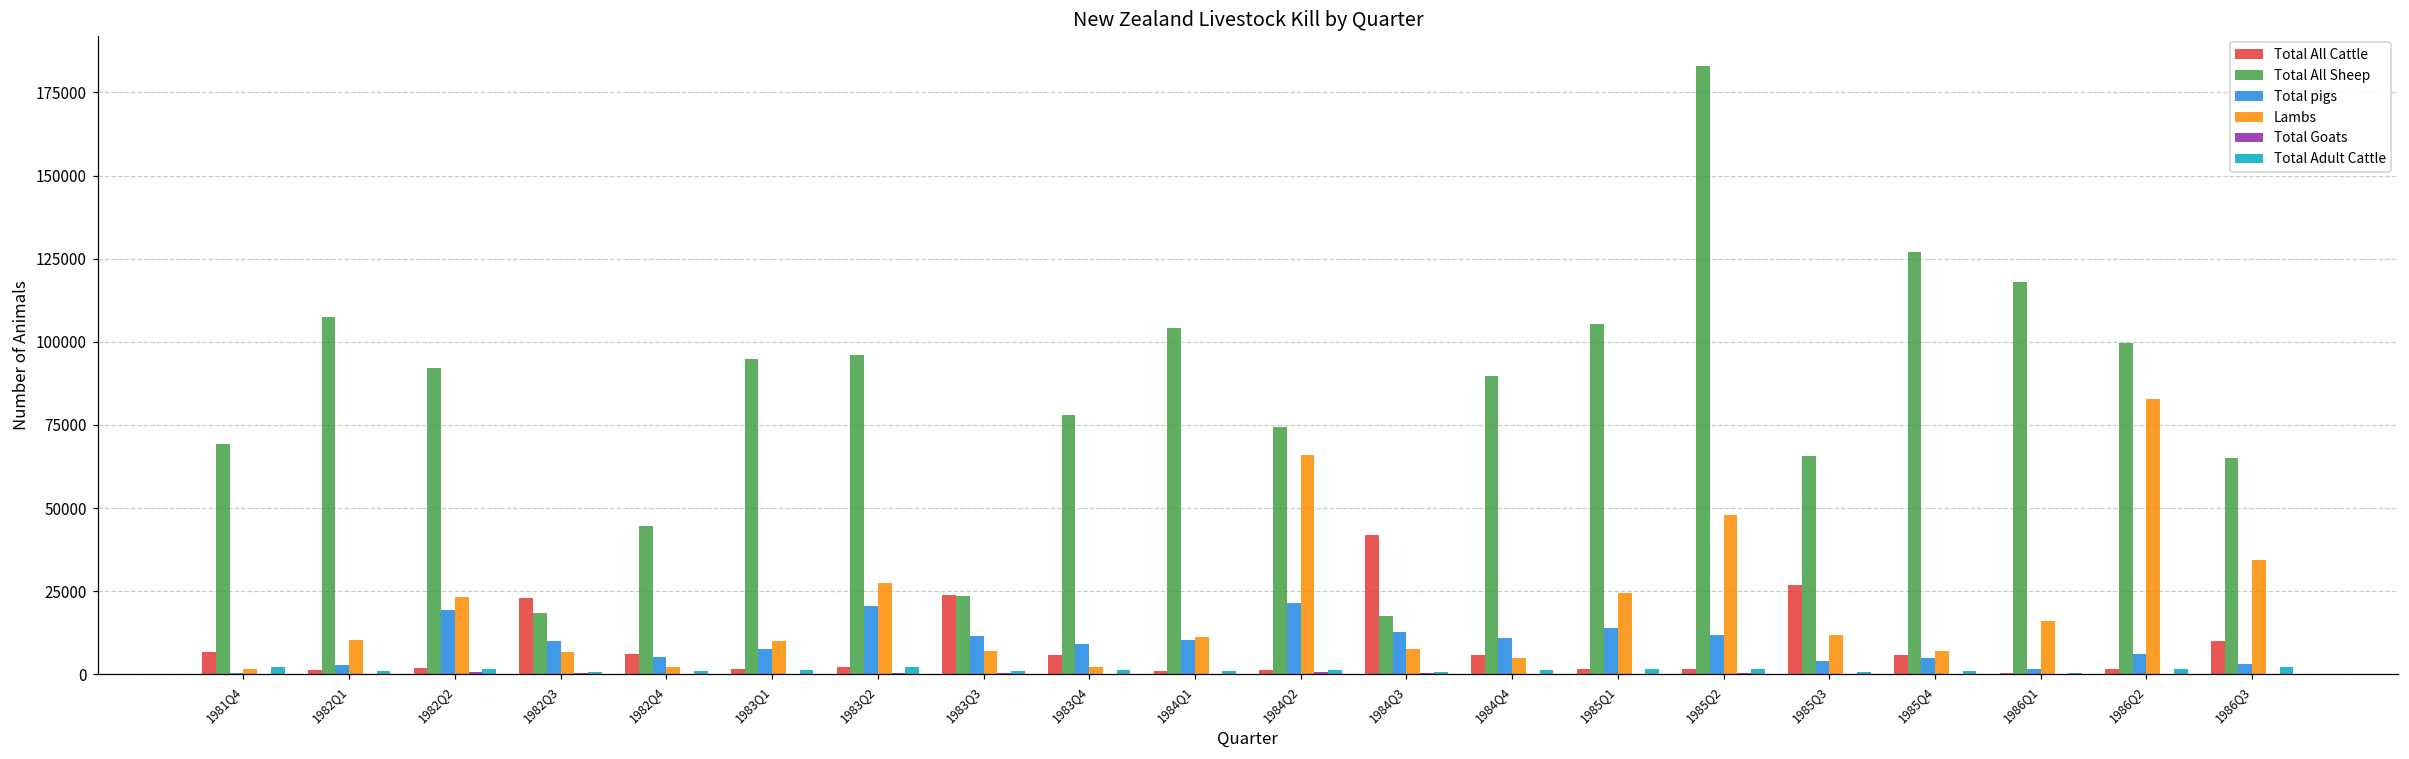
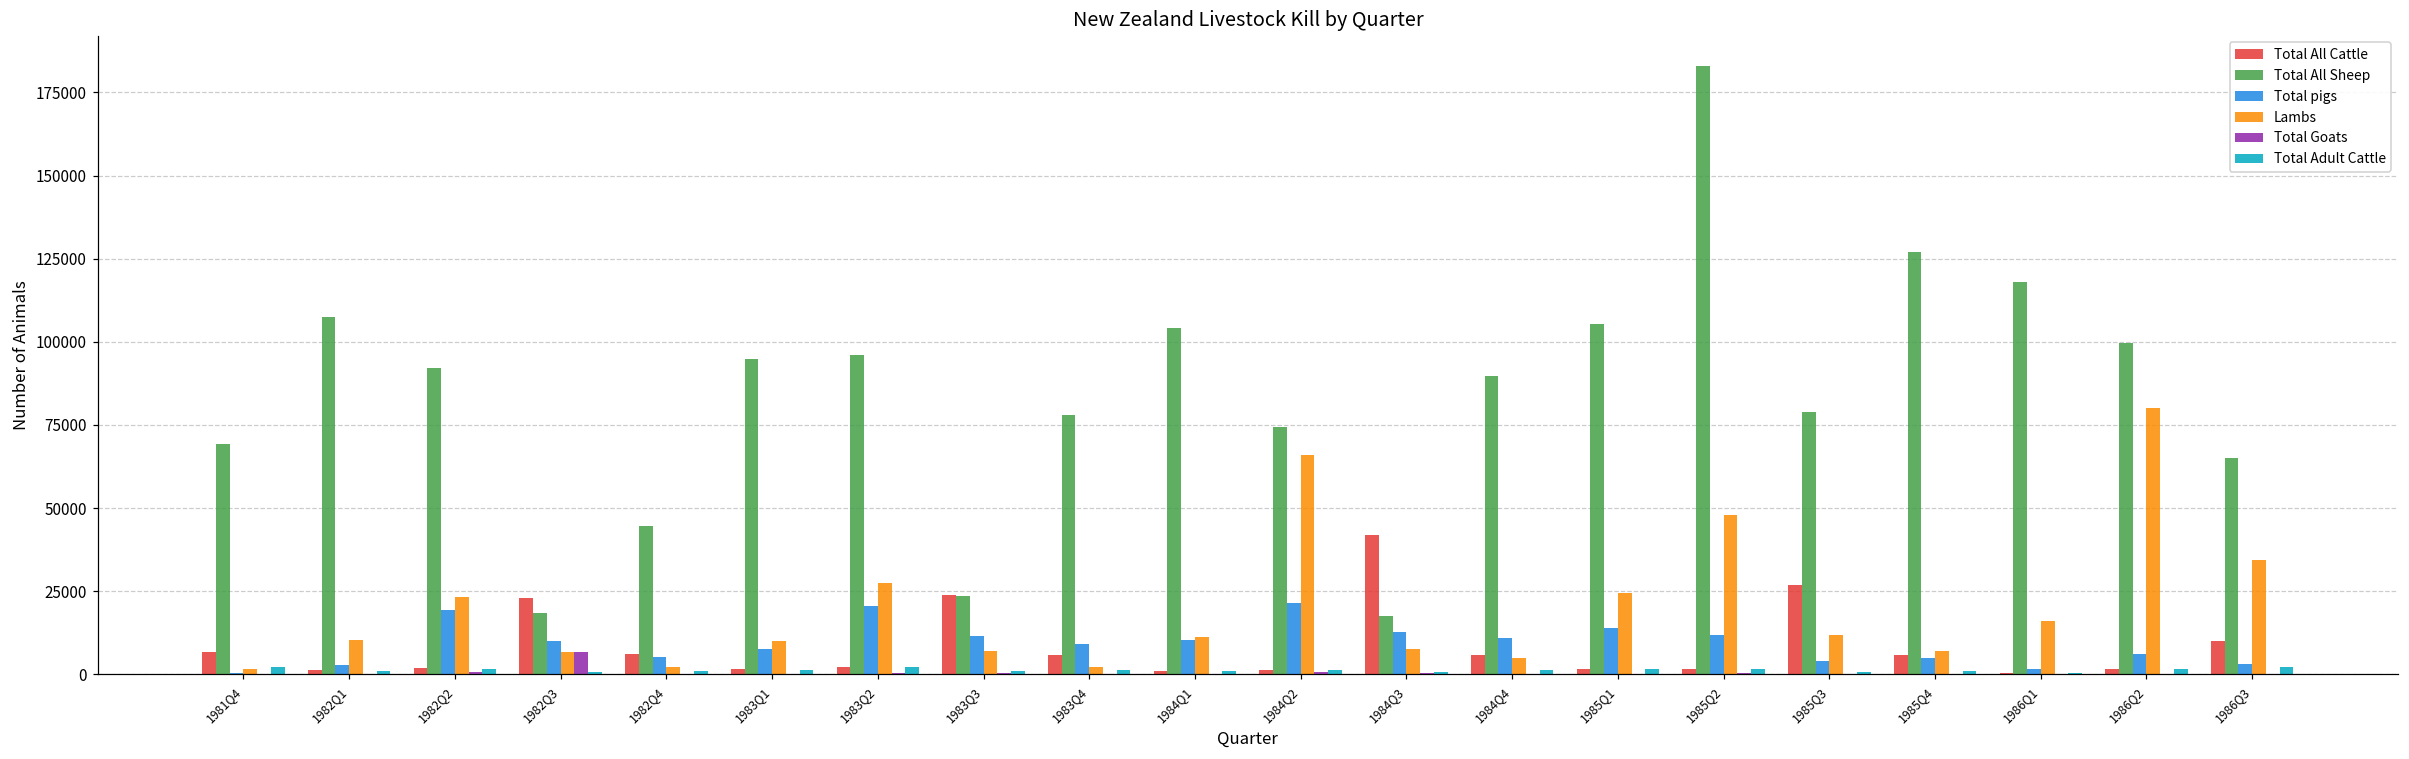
Total Goats, 1982Q3: 0 -> 7000
Total All Sheep, 1985Q3: 66000 -> 79000
Lambs, 1986Q2: 83000 -> 80000
